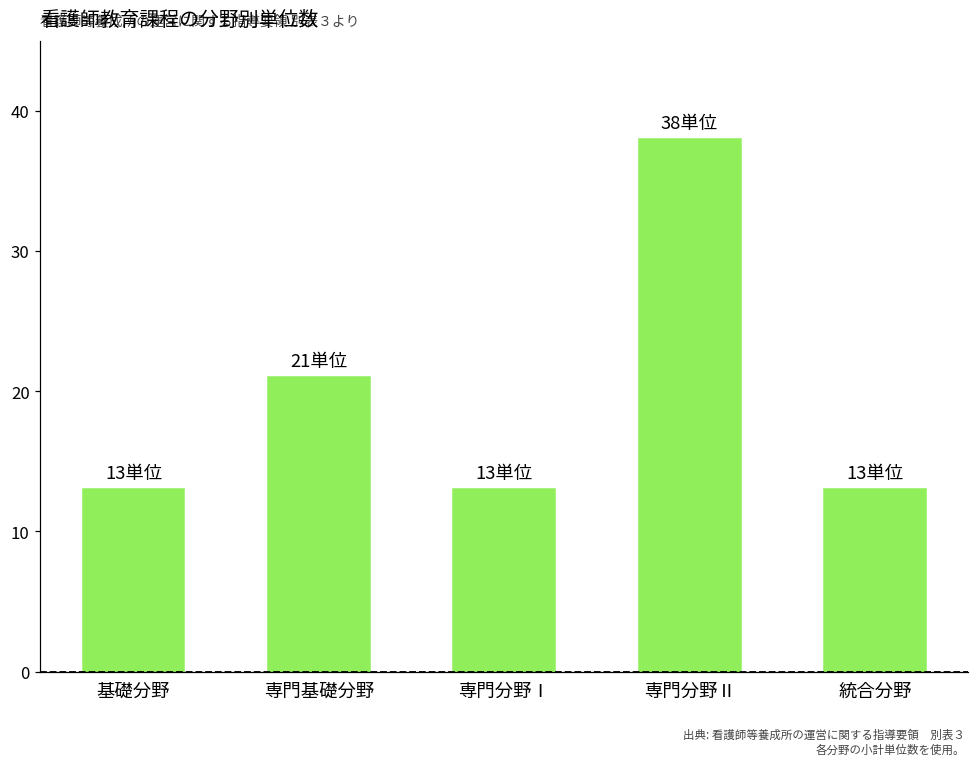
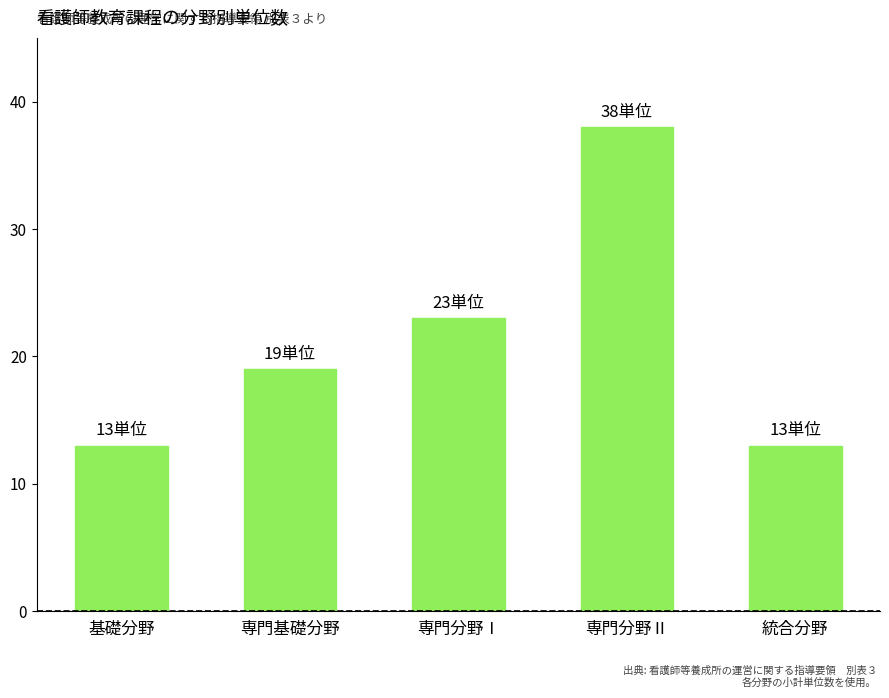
専門基礎分野: 21 -> 19
専門分野Ⅰ: 13 -> 23
